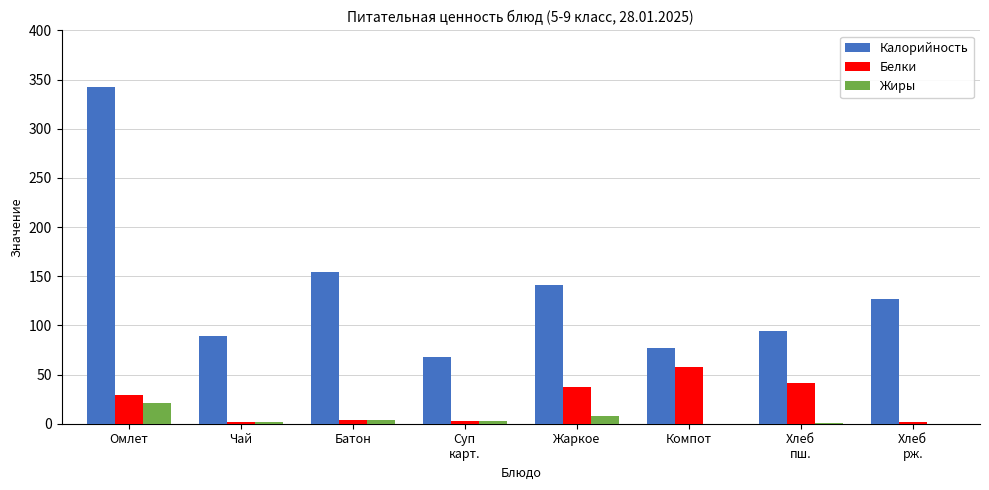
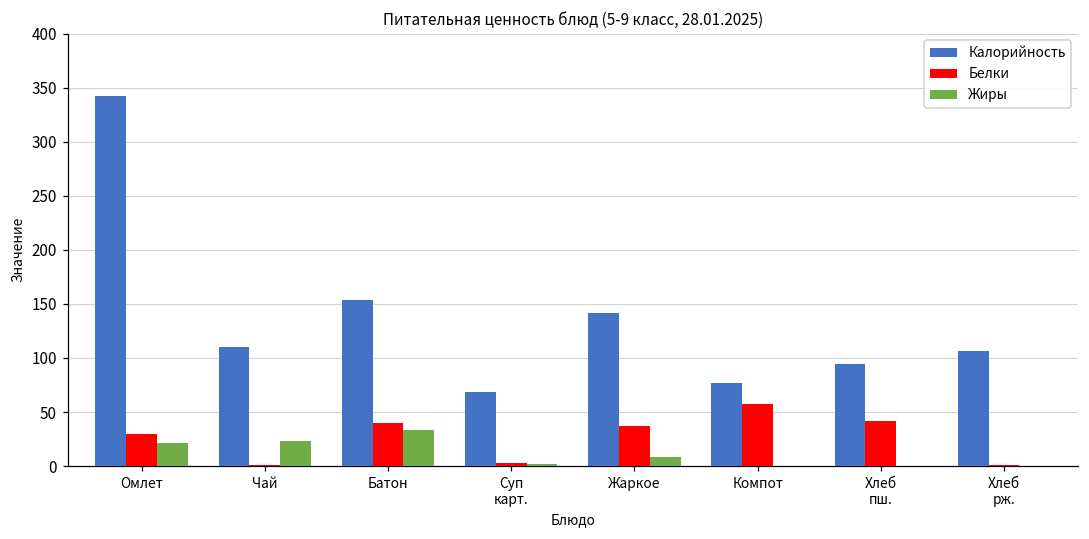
Калорийность, Чай: 90 -> 110
Жиры, Чай: 0 -> 20
Белки, Батон: 0 -> 40
Жиры, Батон: 0 -> 30
Калорийность, Хлеб рж.: 130 -> 110
